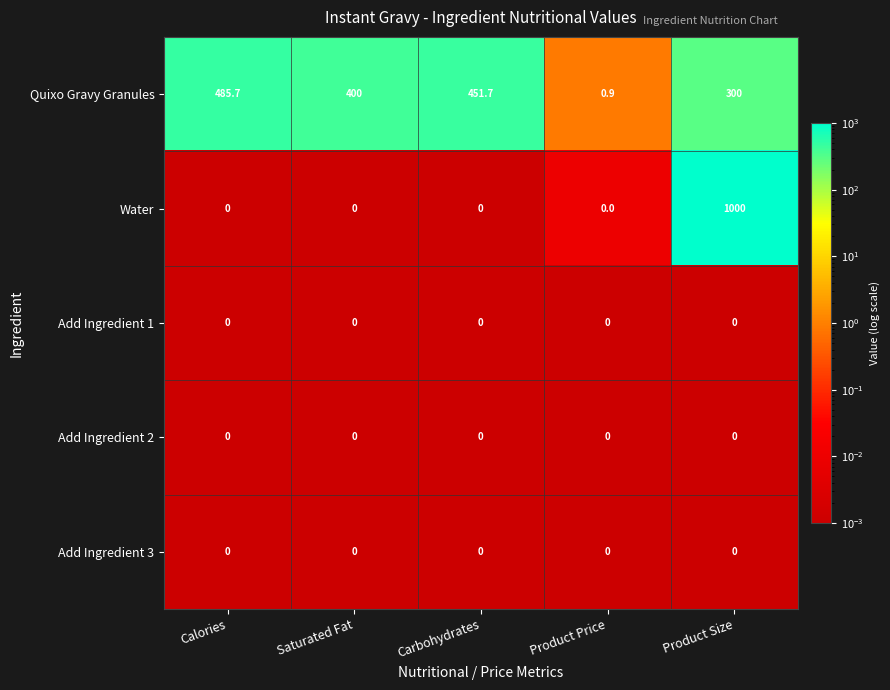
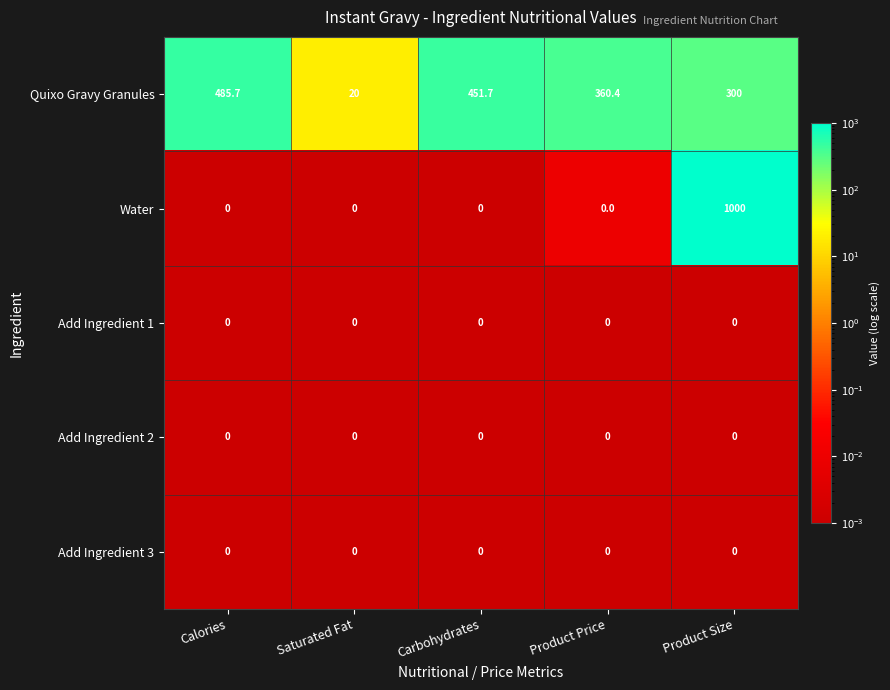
Quixo Gravy Granules, Saturated Fat: 400 -> 20
Quixo Gravy Granules, Product Price: 0.9 -> 360.4
